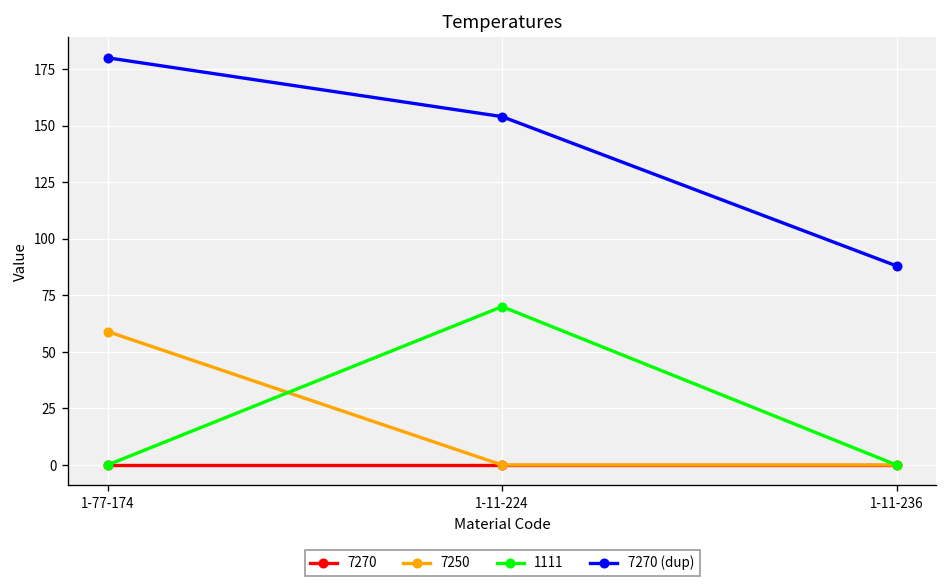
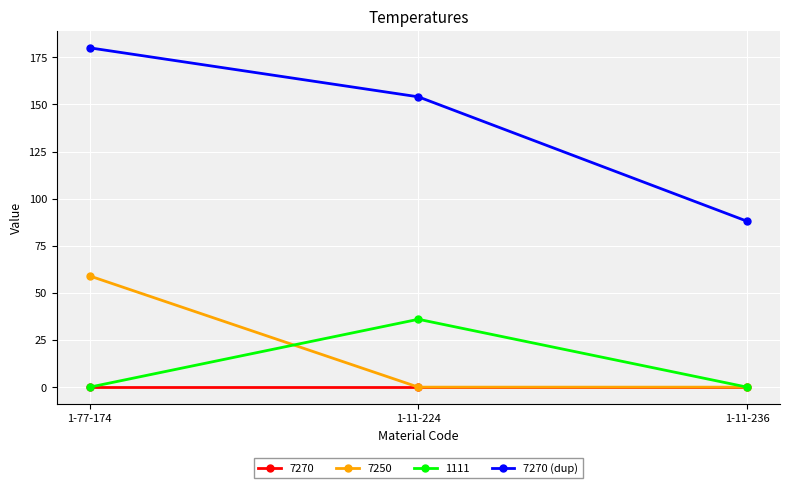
1111, 1-11-224: 70 -> 36
